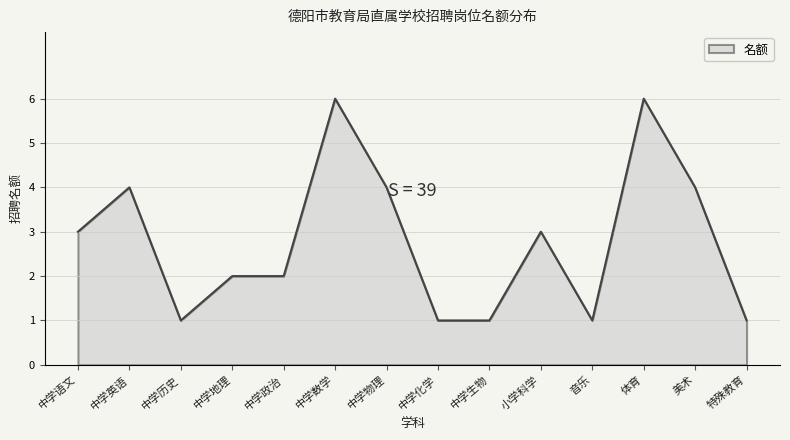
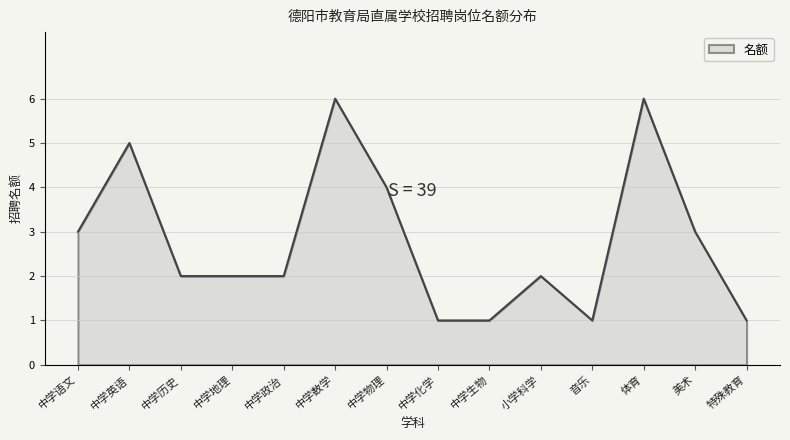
中学英语: 4 -> 5
中学历史: 1 -> 2
小学科学: 3 -> 2
美术: 4 -> 3
